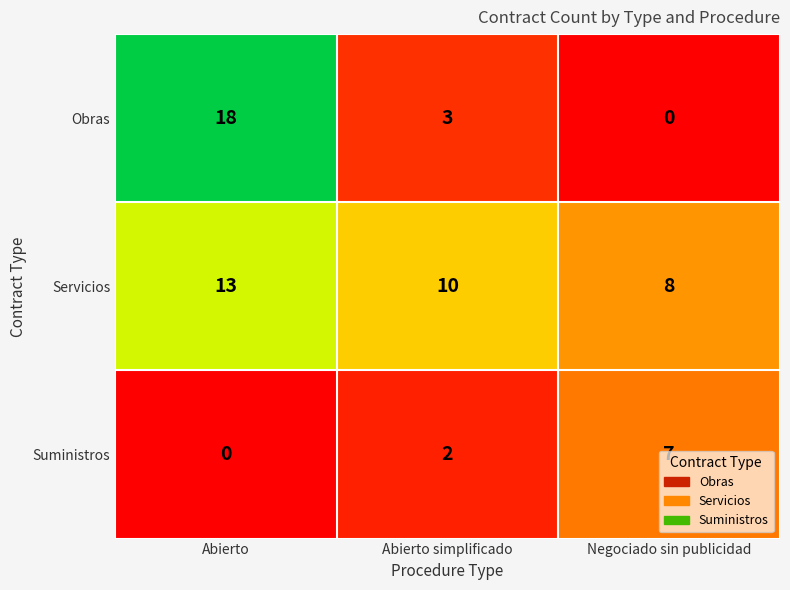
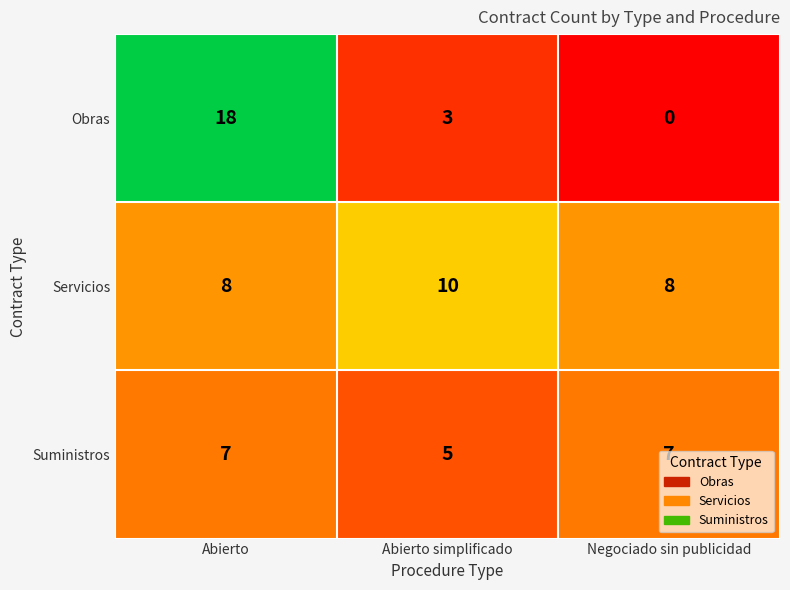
Servicios, Abierto: 13 -> 8
Suministros, Abierto: 0 -> 7
Suministros, Abierto simplificado: 2 -> 5
